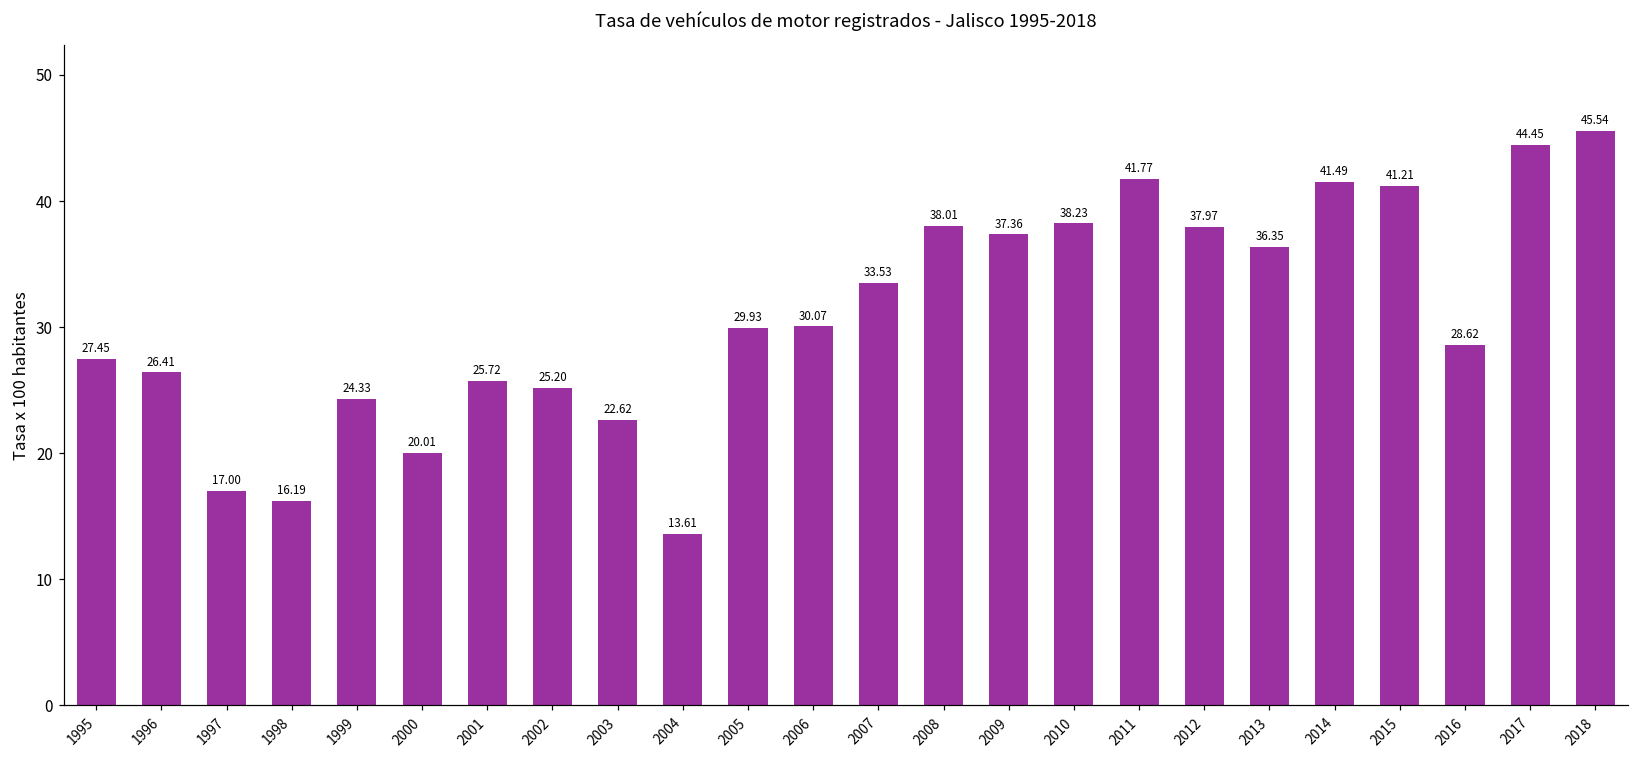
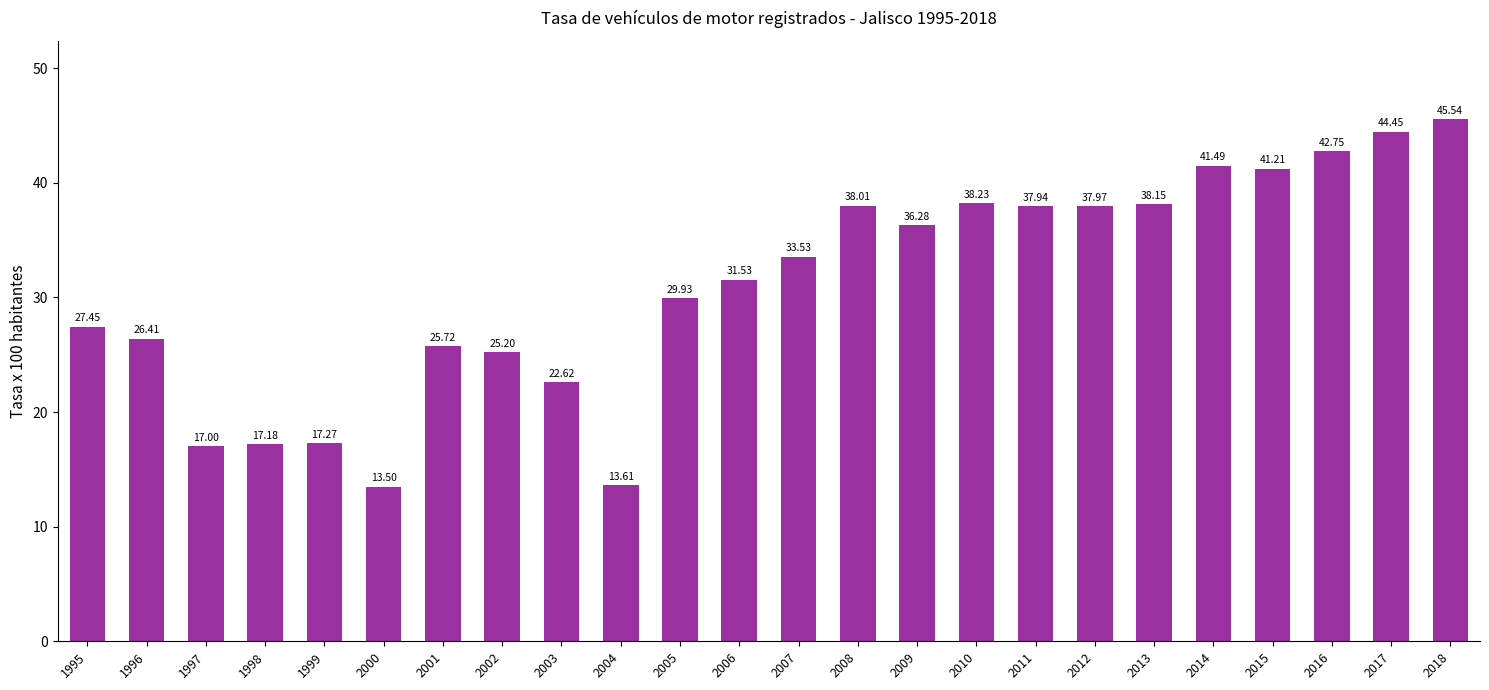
1998: 16.19 -> 17.18
1999: 24.33 -> 17.27
2000: 20.01 -> 13.50
2006: 30.07 -> 31.53
2009: 37.36 -> 36.28
2011: 41.77 -> 37.94
2013: 36.35 -> 38.15
2016: 28.62 -> 42.75
